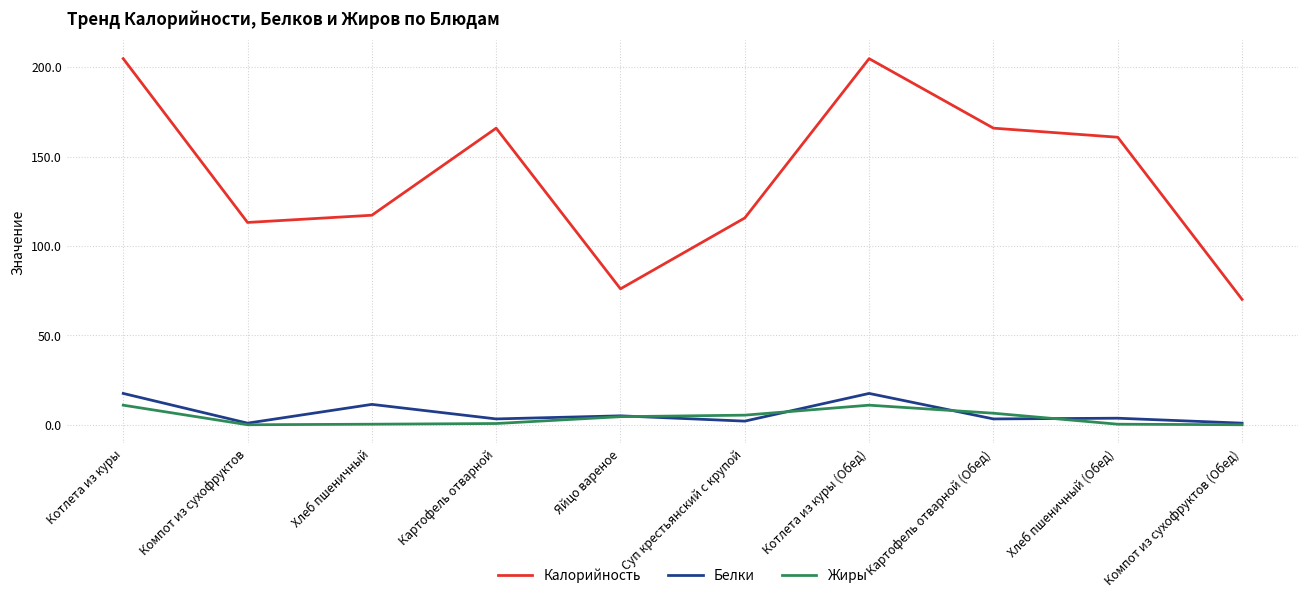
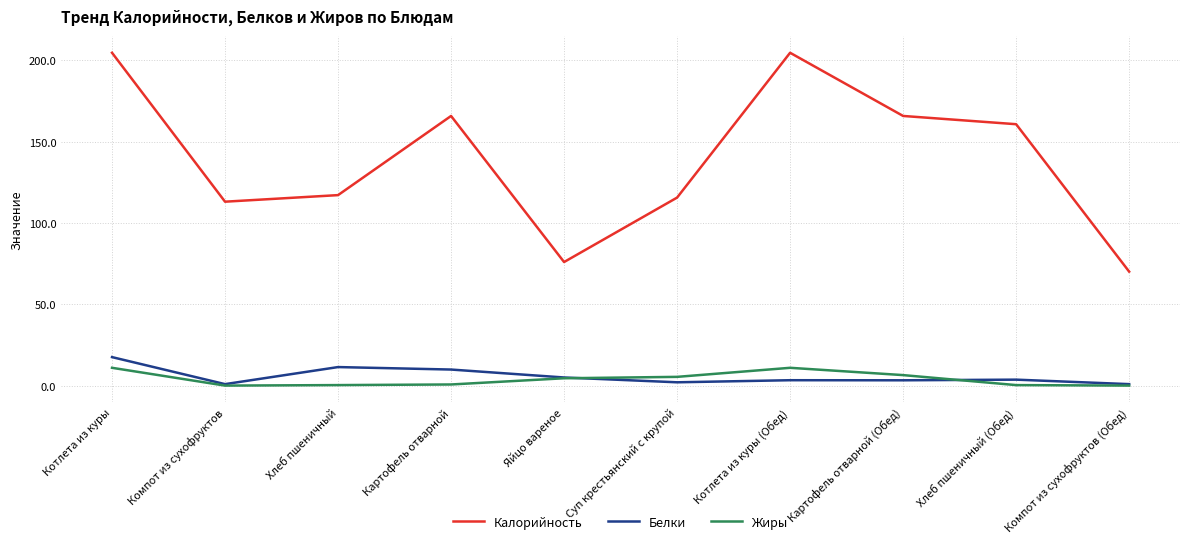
Белки, Картофель отварной: 3 -> 10
Белки, Котлета из куры (Обед): 18 -> 3
